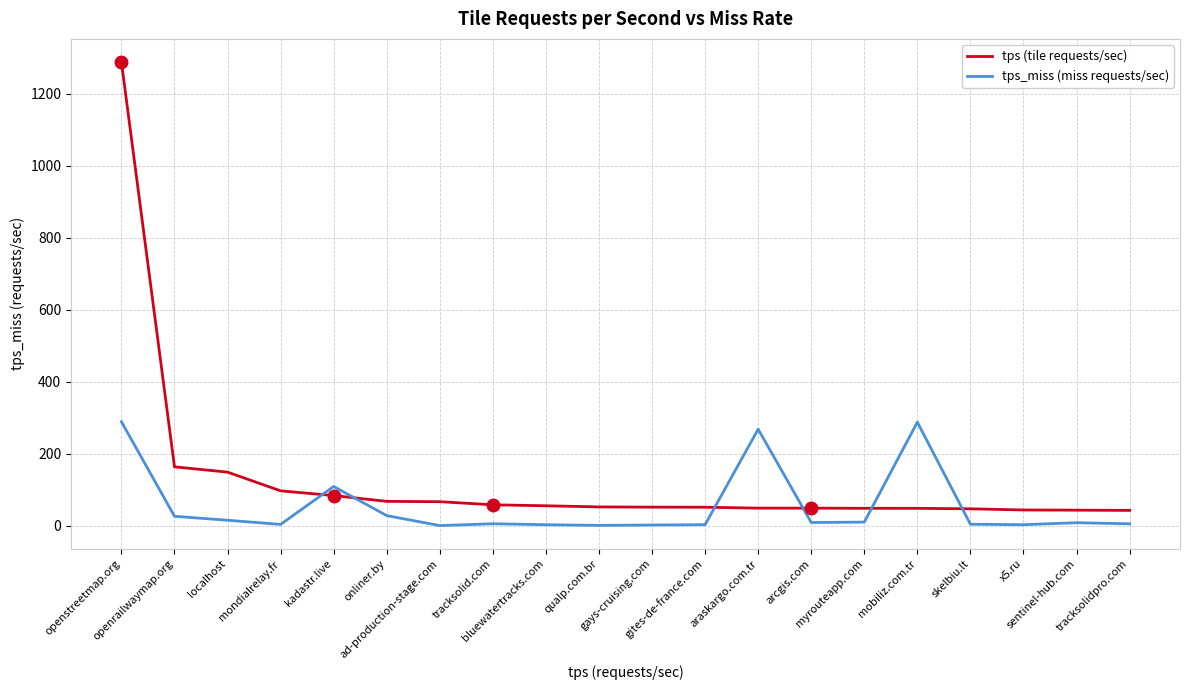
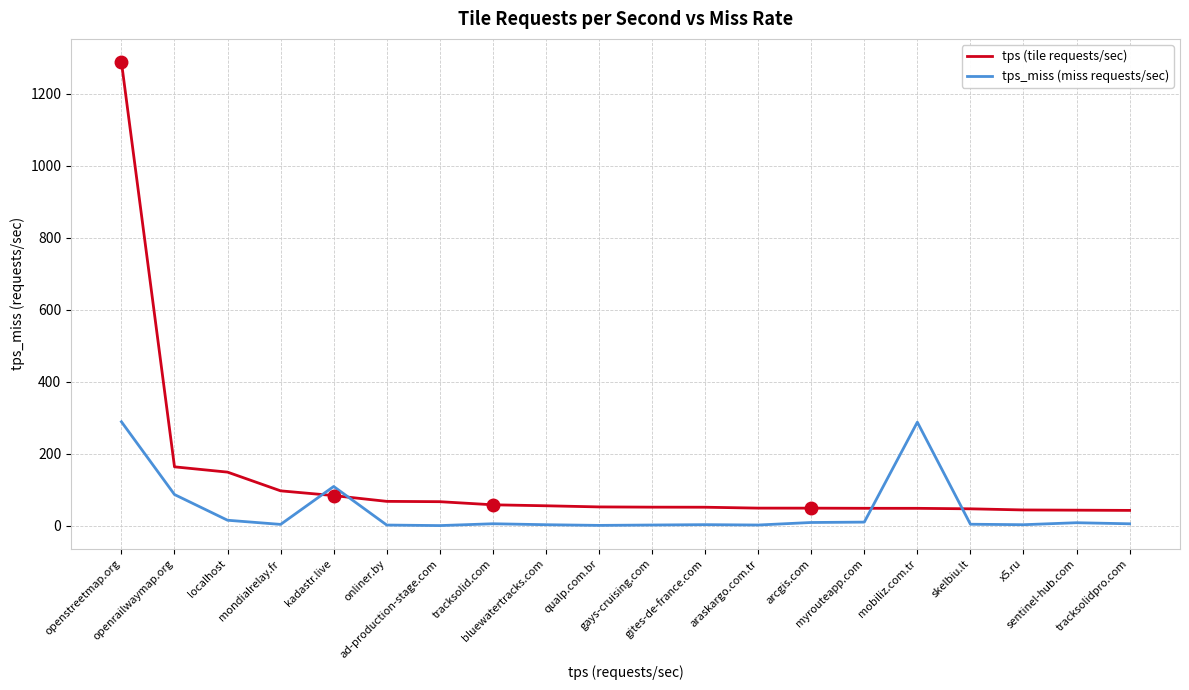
tps_miss (miss requests/sec), openrailwaymap.org: 30 -> 90
tps_miss (miss requests/sec), onliner.by: 30 -> 0
tps_miss (miss requests/sec), araskargo.com.tr: 270 -> 0
